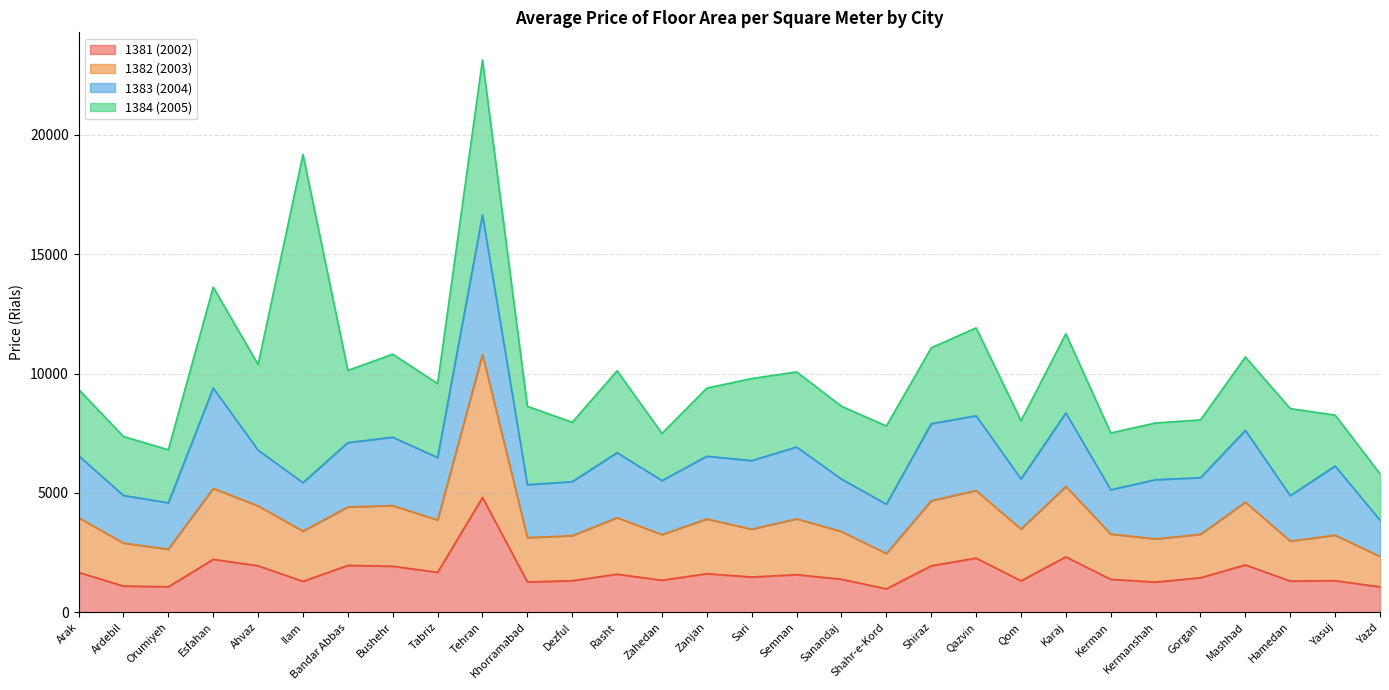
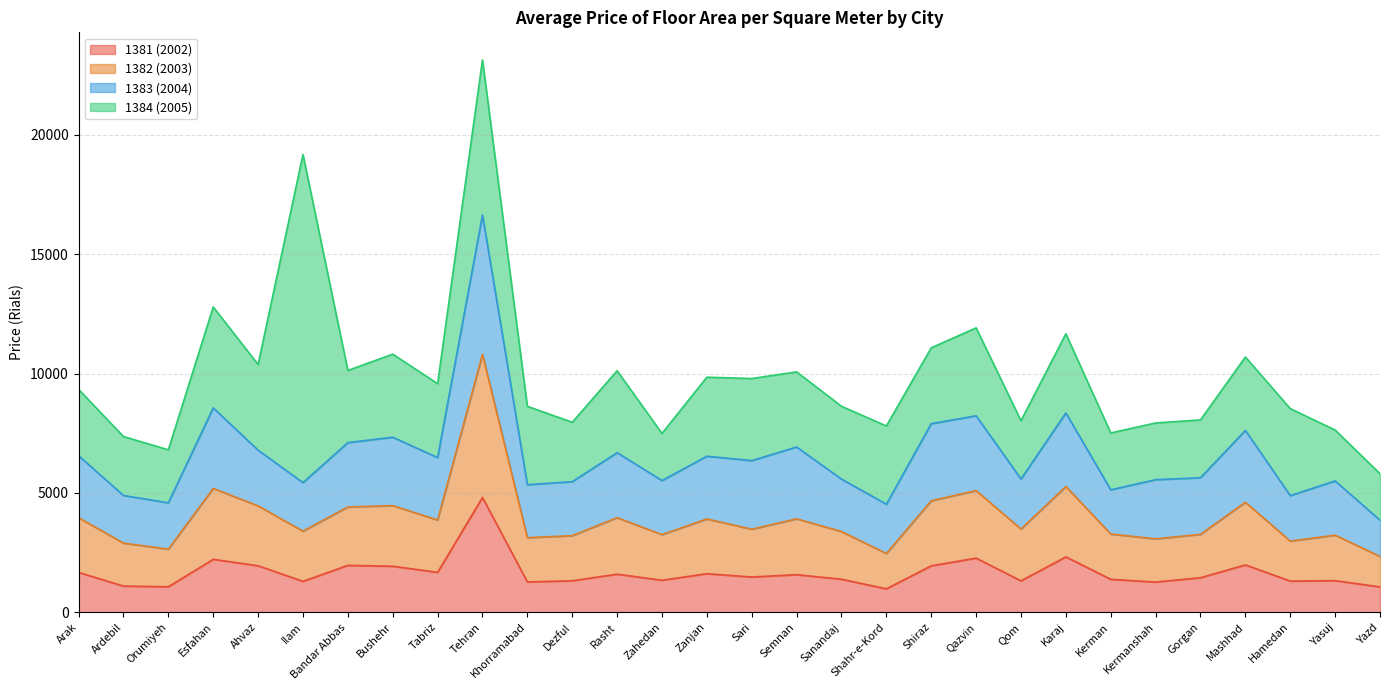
1383 (2004), Esfahan: 4200 -> 3400
1384 (2005), Zanjan: 2900 -> 3300
1383 (2004), Yasuj: 2900 -> 2300
